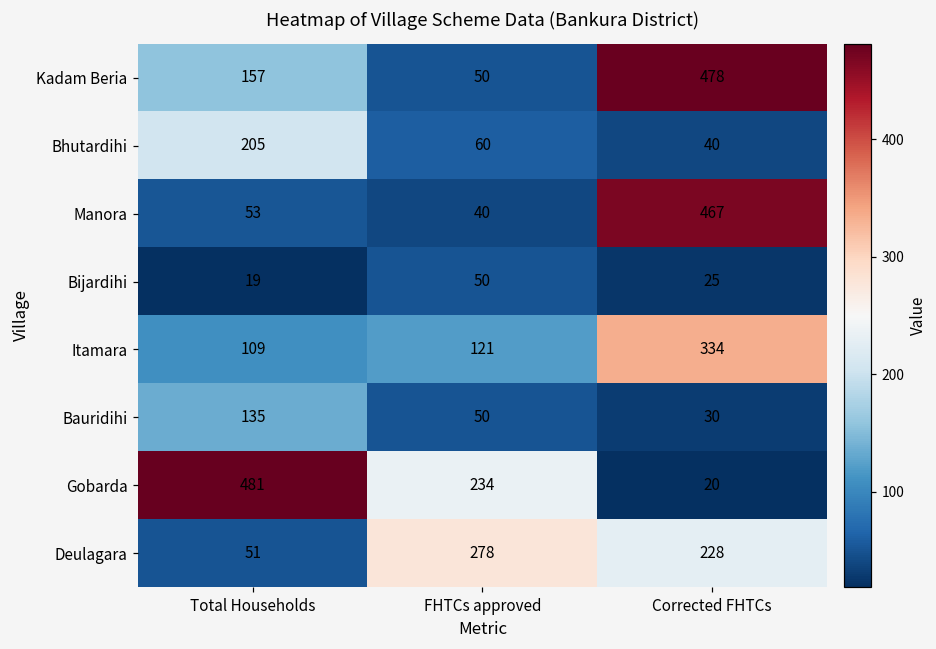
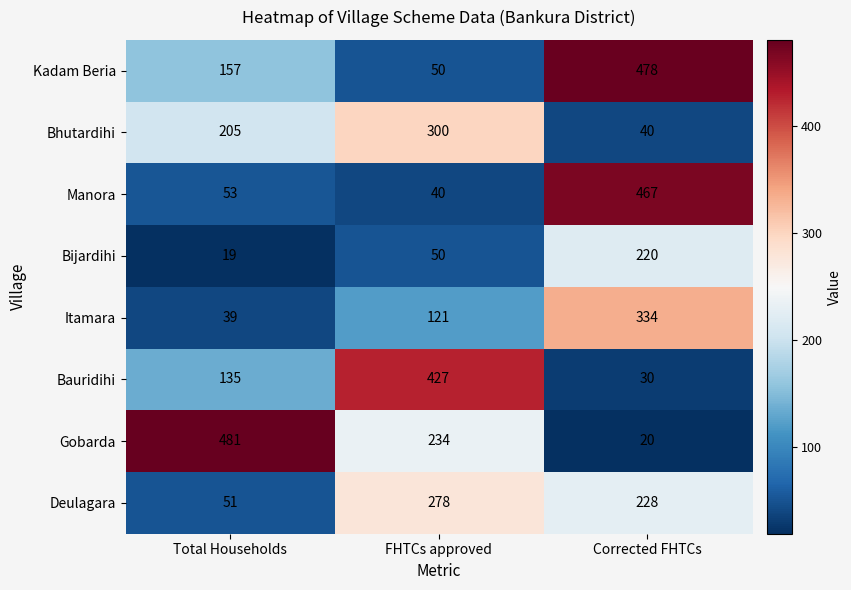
Bhutardihi, FHTCs approved: 60 -> 300
Bijardihi, Corrected FHTCs: 25 -> 220
Itamara, Total Households: 109 -> 39
Bauridihi, FHTCs approved: 50 -> 427
